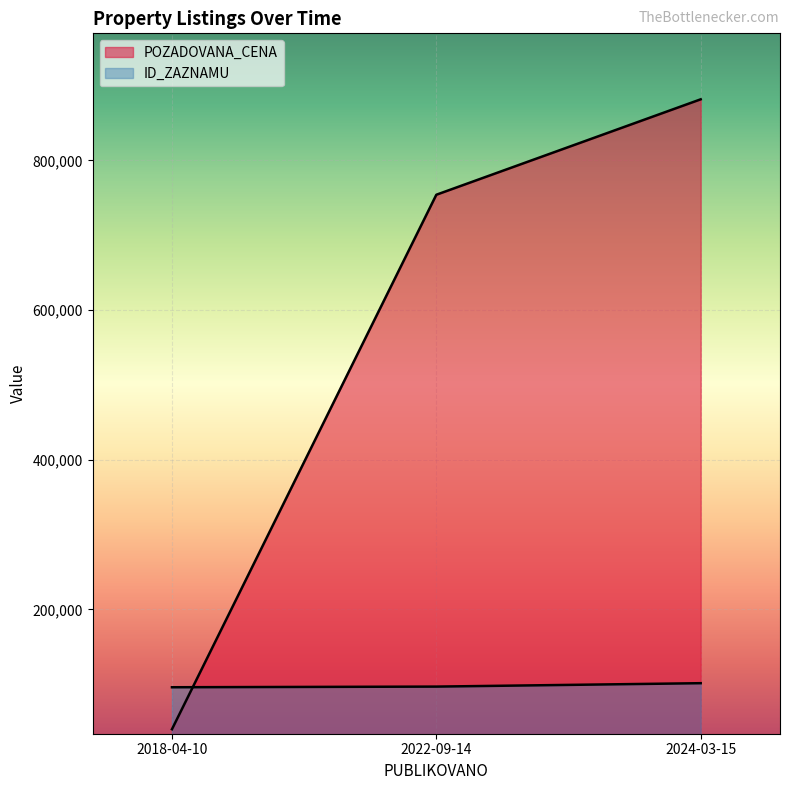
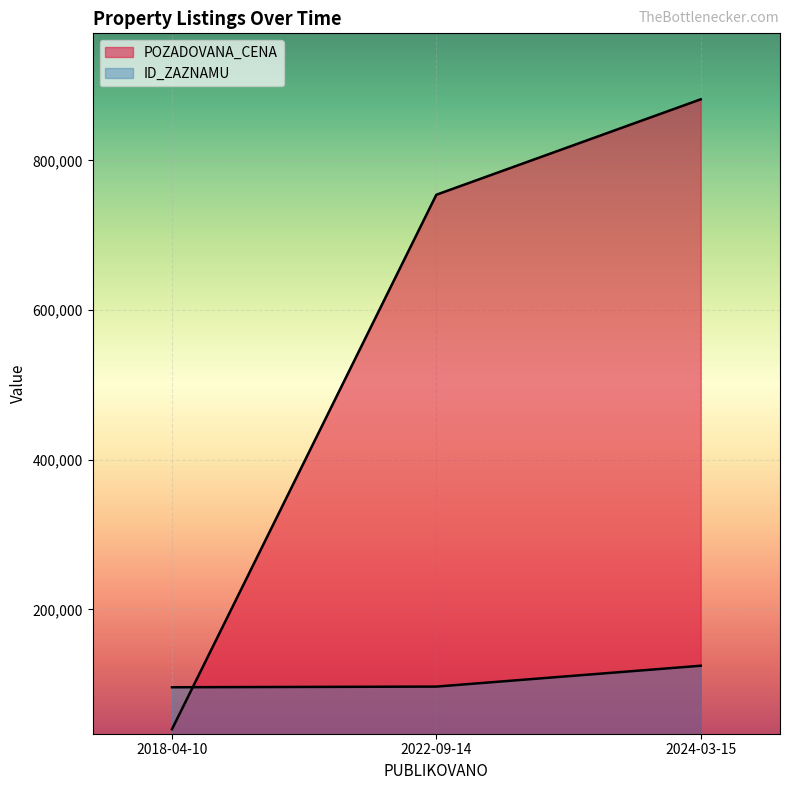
ID_ZAZNAMU, 2024-03-15: 100,000 -> 120,000
